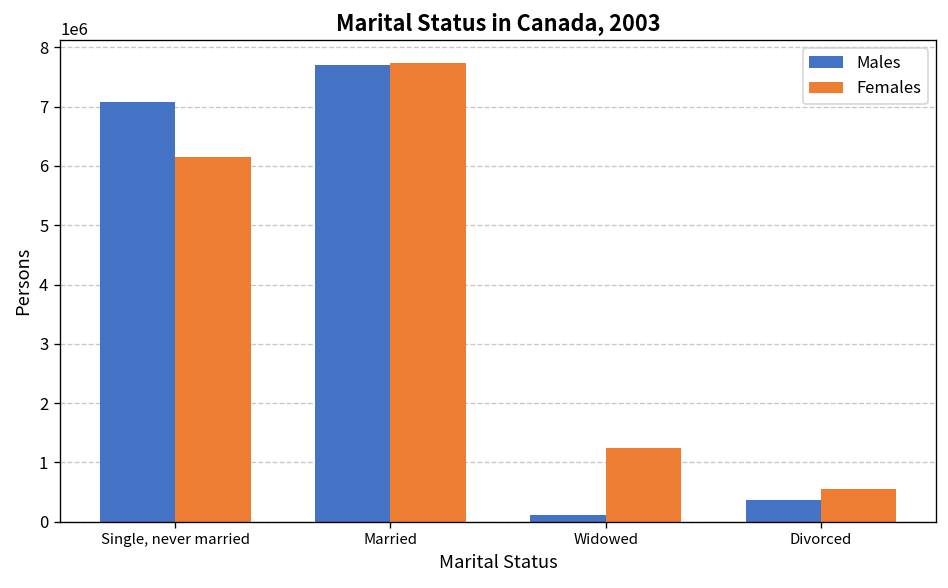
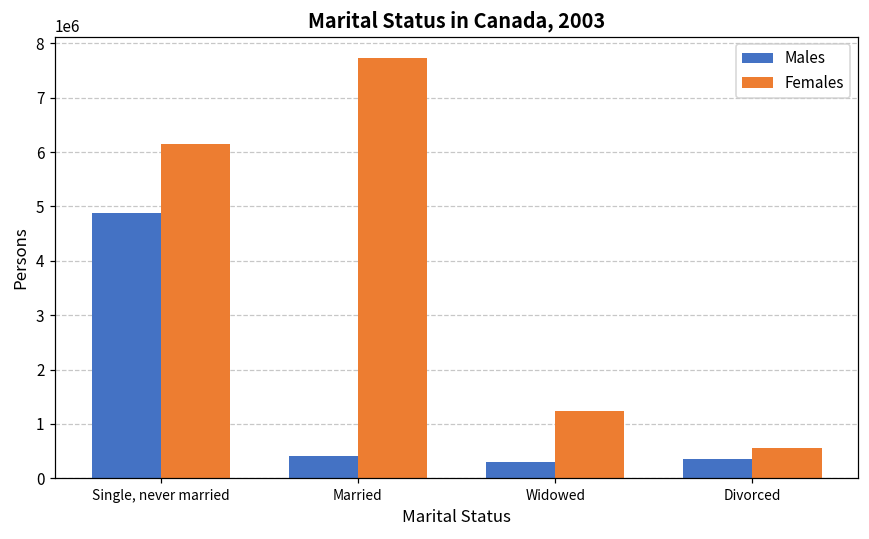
Males, Single, never married: 7100000 -> 4900000
Males, Married: 7700000 -> 400000
Males, Widowed: 100000 -> 300000
